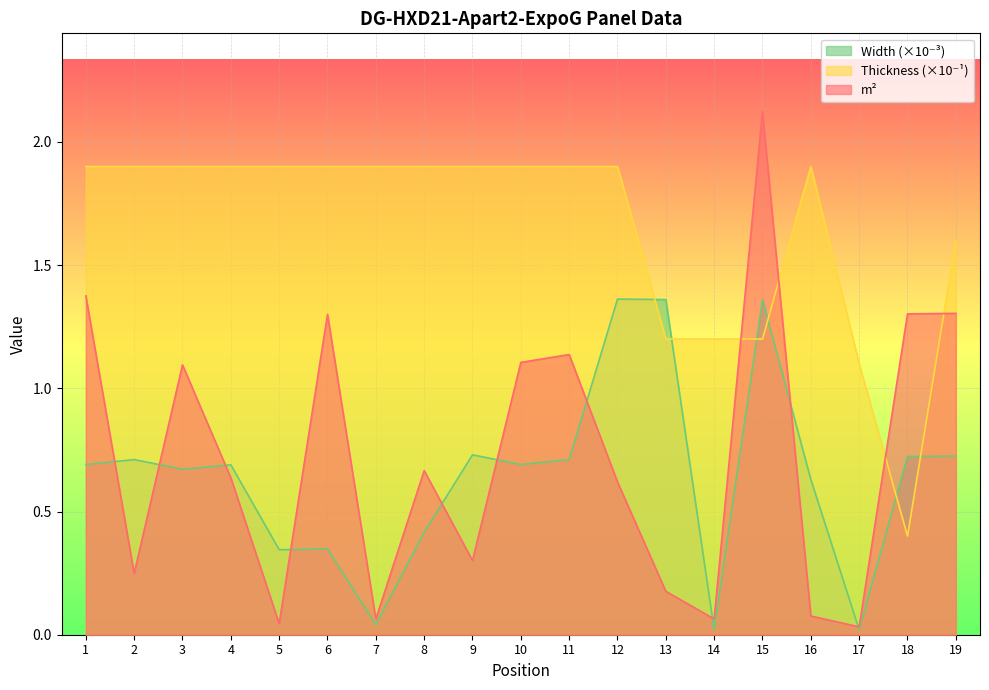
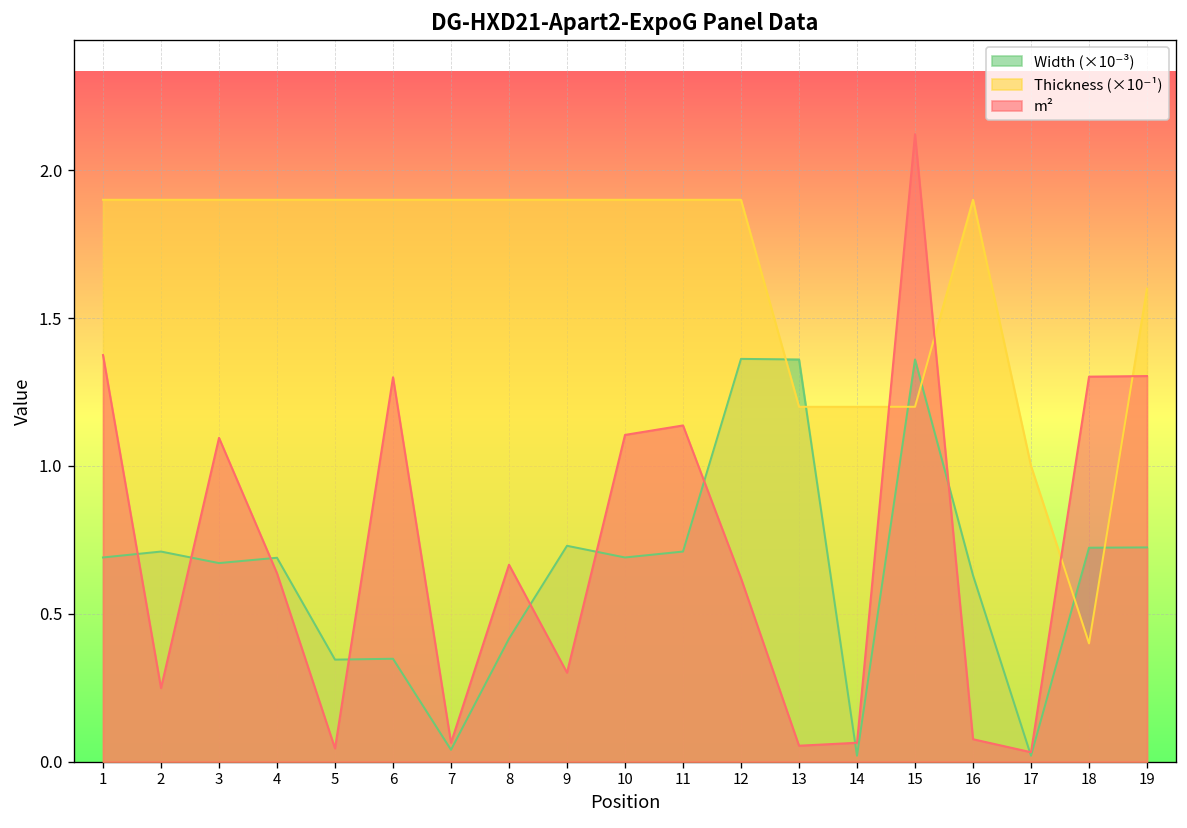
m², 13: 0.18 -> 0.05
Thickness (×10⁻¹), 17: 1.10 -> 1.00
